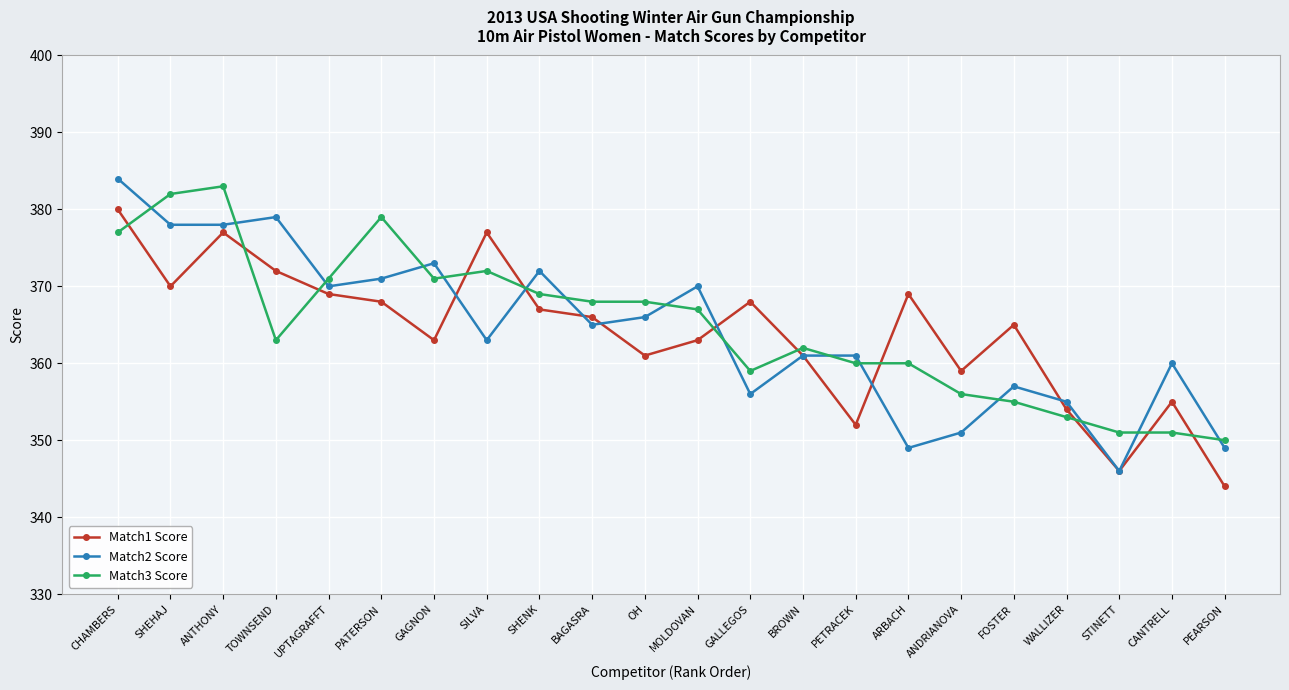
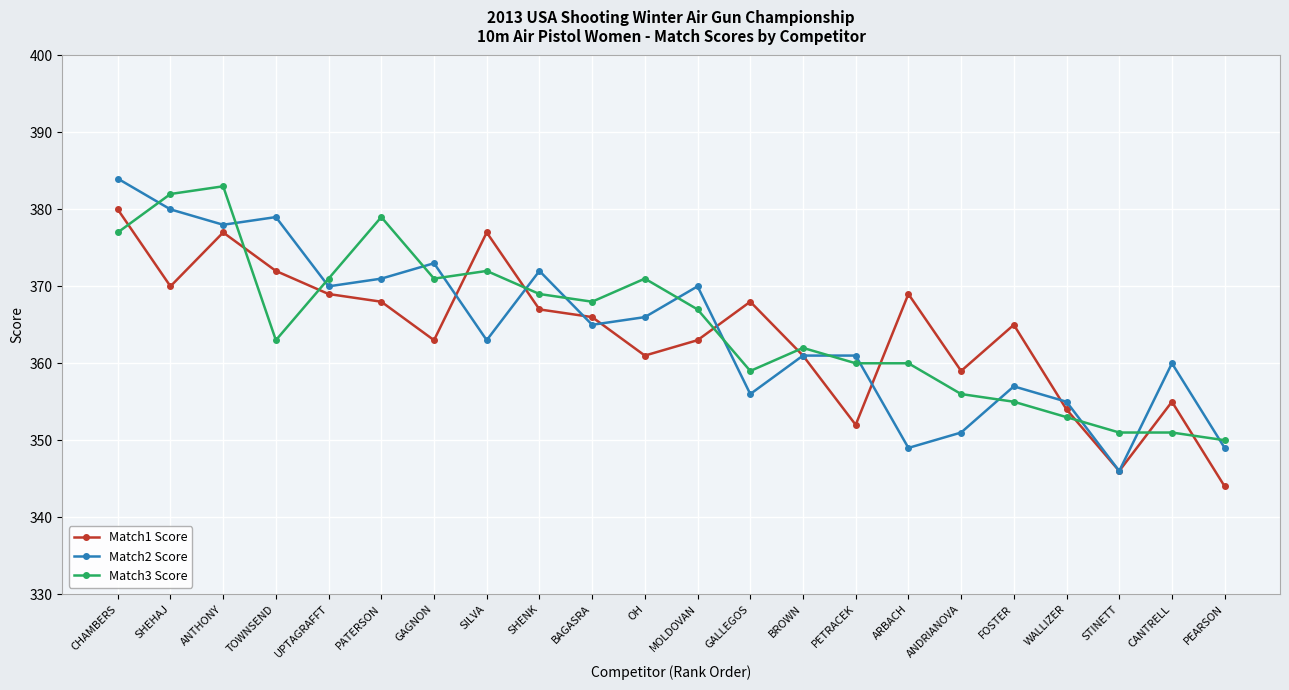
Match2 Score, SHEHAJ: 378 -> 380
Match3 Score, OH: 368 -> 371
